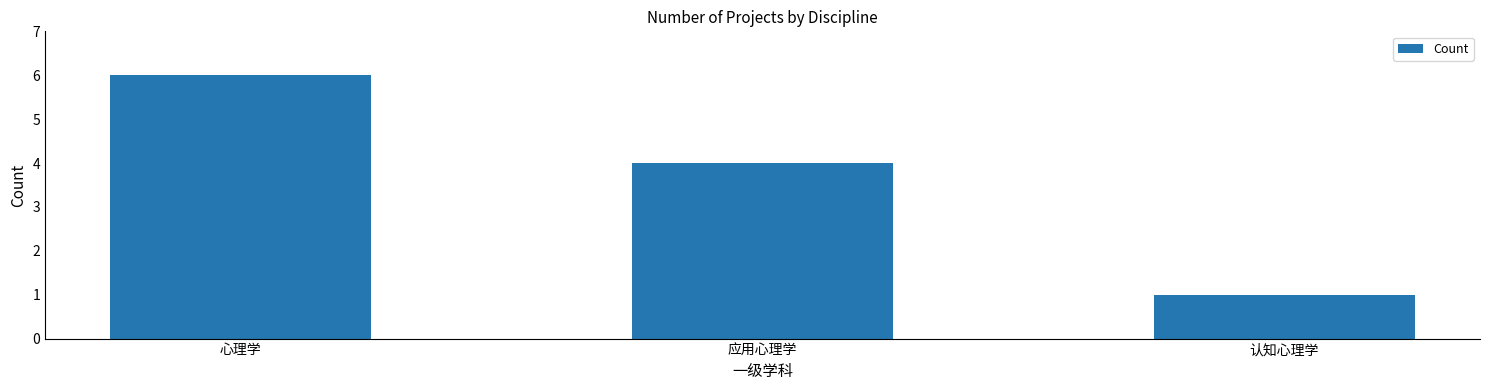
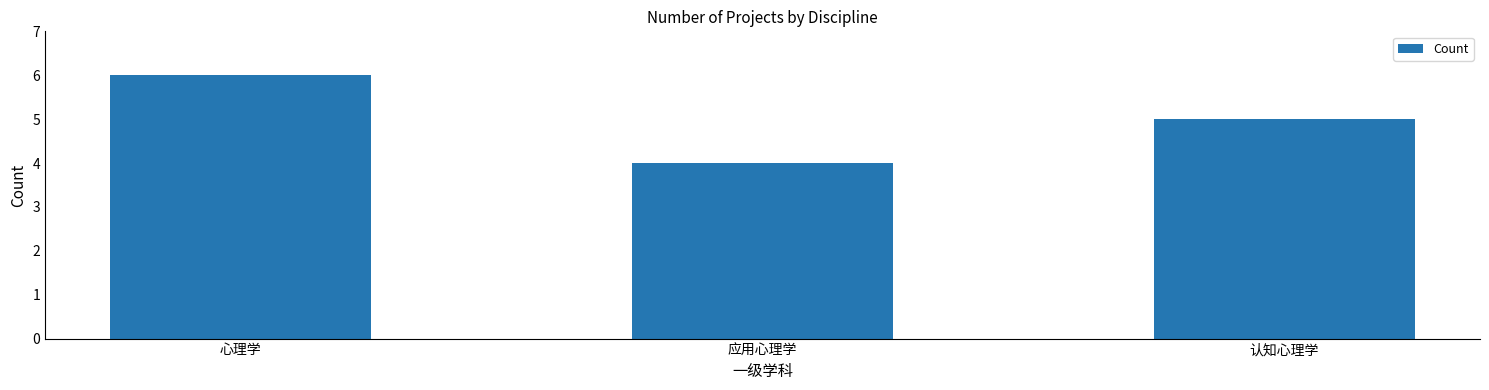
认知心理学: 1 -> 5
